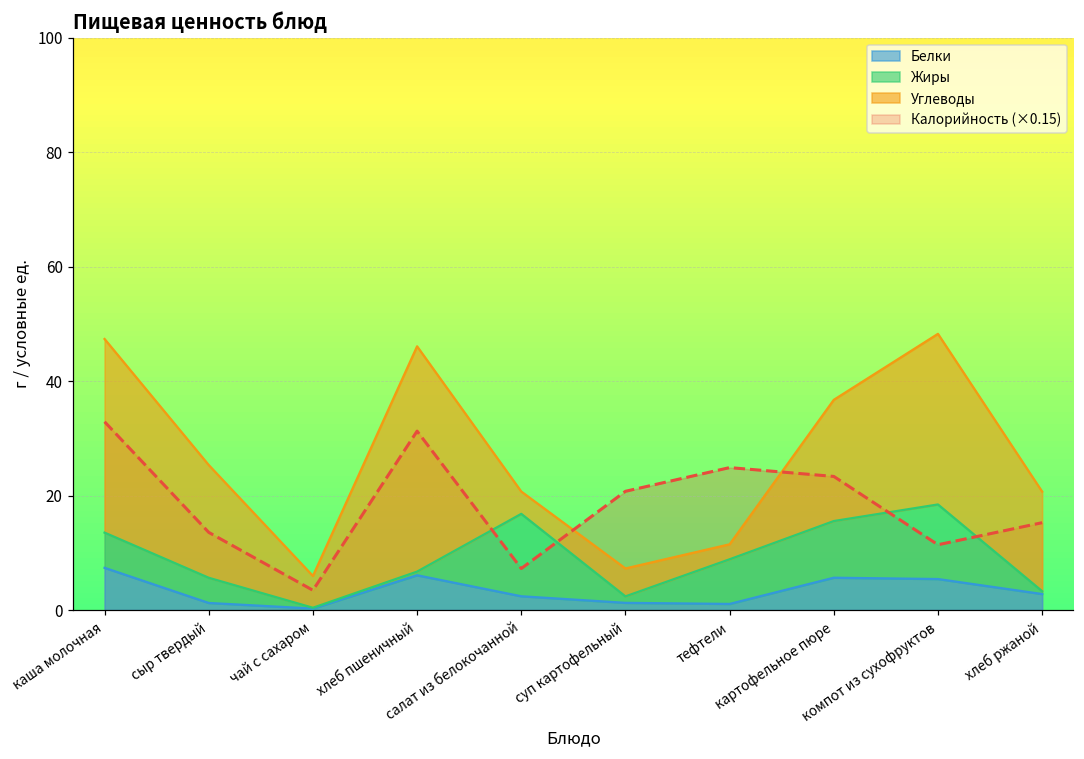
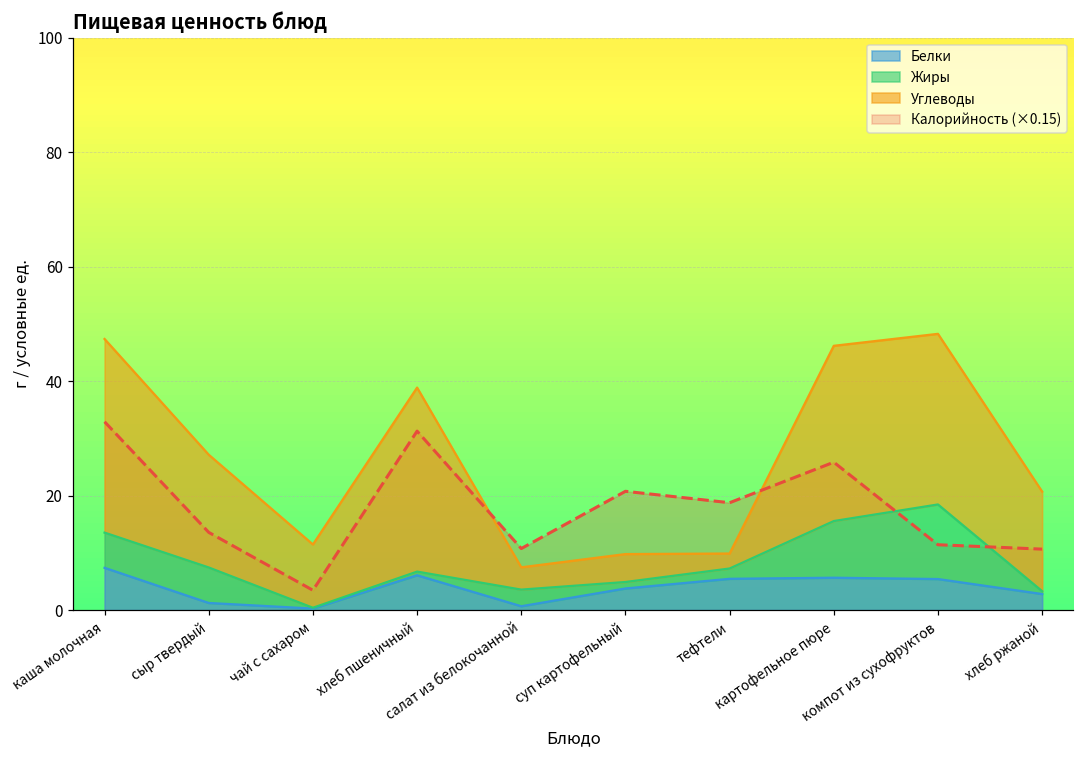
Жиры, сыр твердый: 4 -> 6
Углеводы, чай с сахаром: 6 -> 11
Углеводы, хлеб пшеничный: 39 -> 32
Белки, салат из белокочанной: 2 -> 1
Жиры, салат из белокочанной: 14 -> 3
Калорийность (×0.15), салат из белокочанной: 7 -> 11
Белки, суп картофельный: 1 -> 4
Белки, тефтели: 1 -> 5
Жиры, тефтели: 8 -> 2
Калорийность (×0.15), тефтели: 25 -> 19
Углеводы, картофельное пюре: 21 -> 31
Калорийность (×0.15), картофельное пюре: 23 -> 26
Калорийность (×0.15), хлеб ржаной: 15 -> 11
